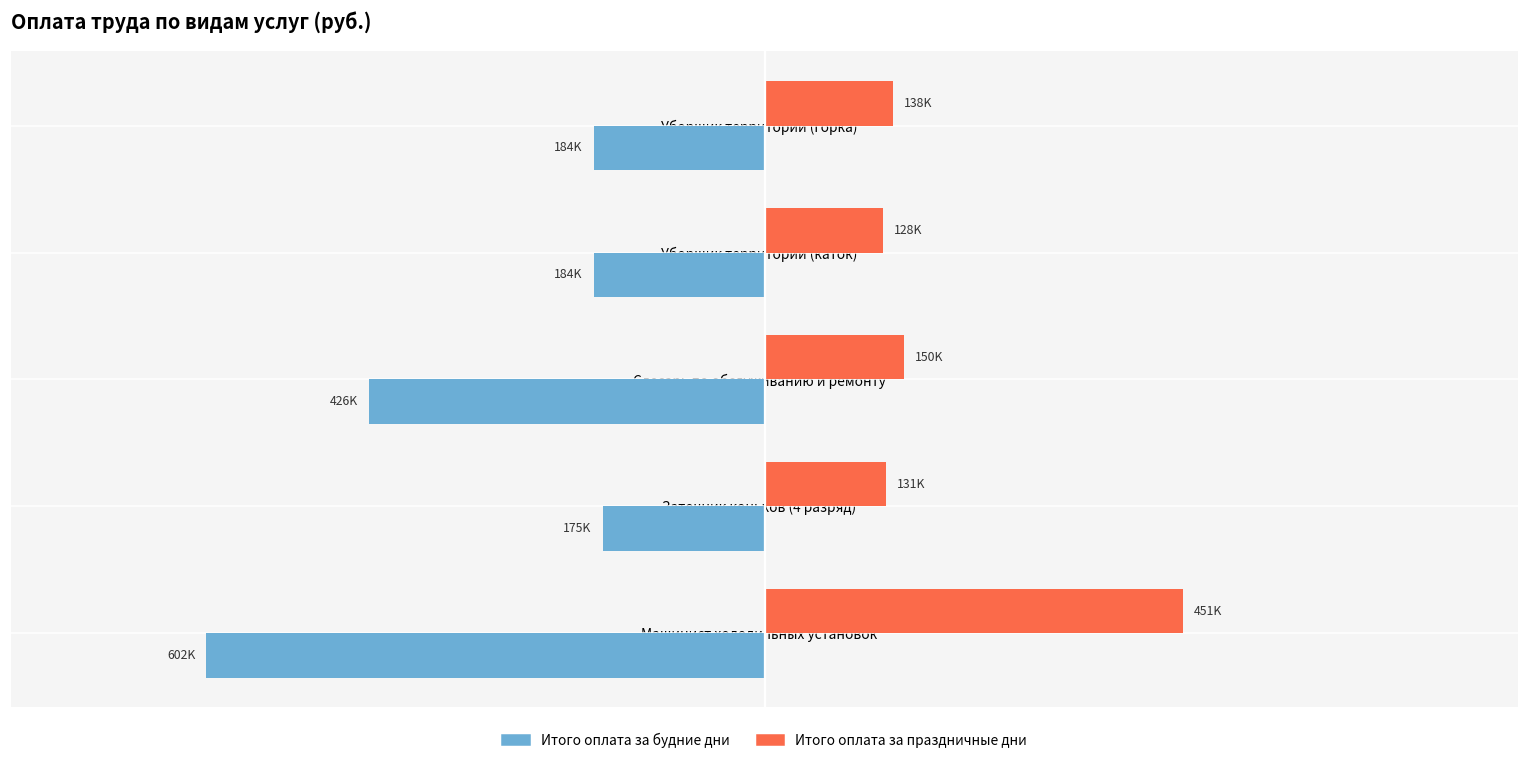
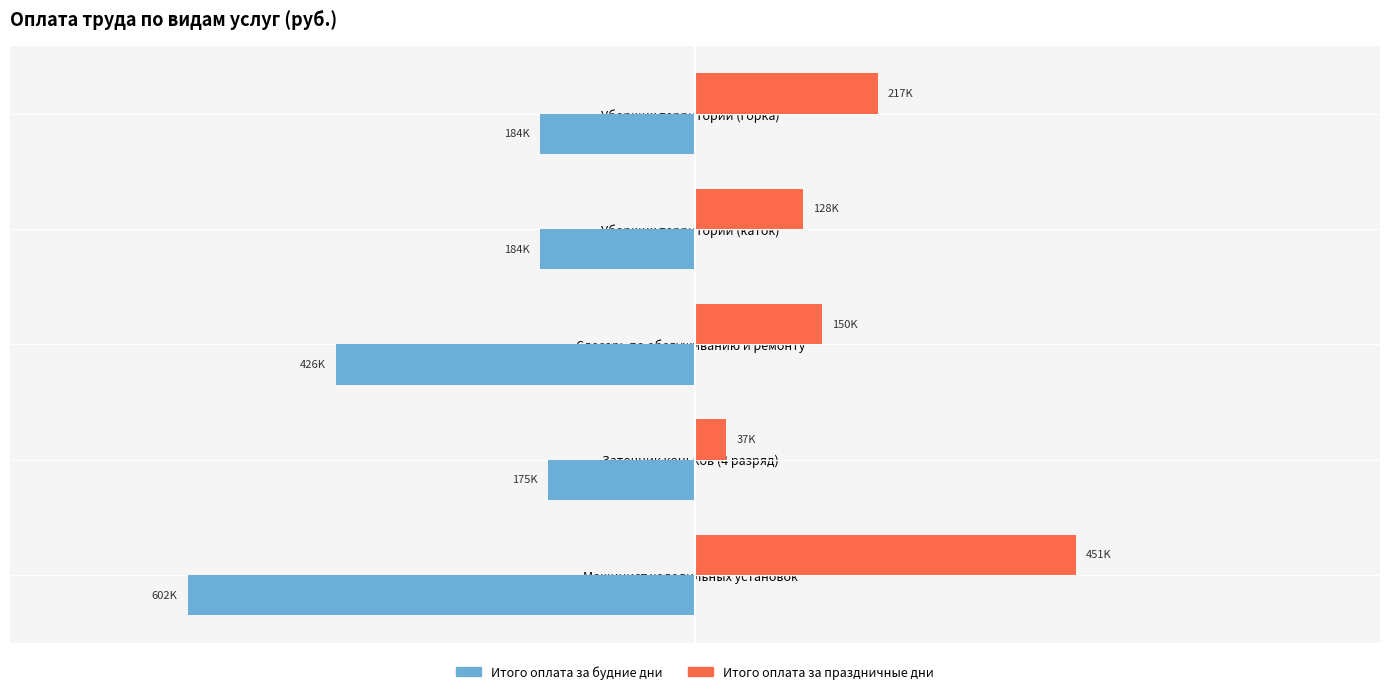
Итого оплата за праздничные дни, Уборщик территории (горка): 138K -> 217K
Итого оплата за праздничные дни, Заточник коньков (4 разряд): 131K -> 37K
